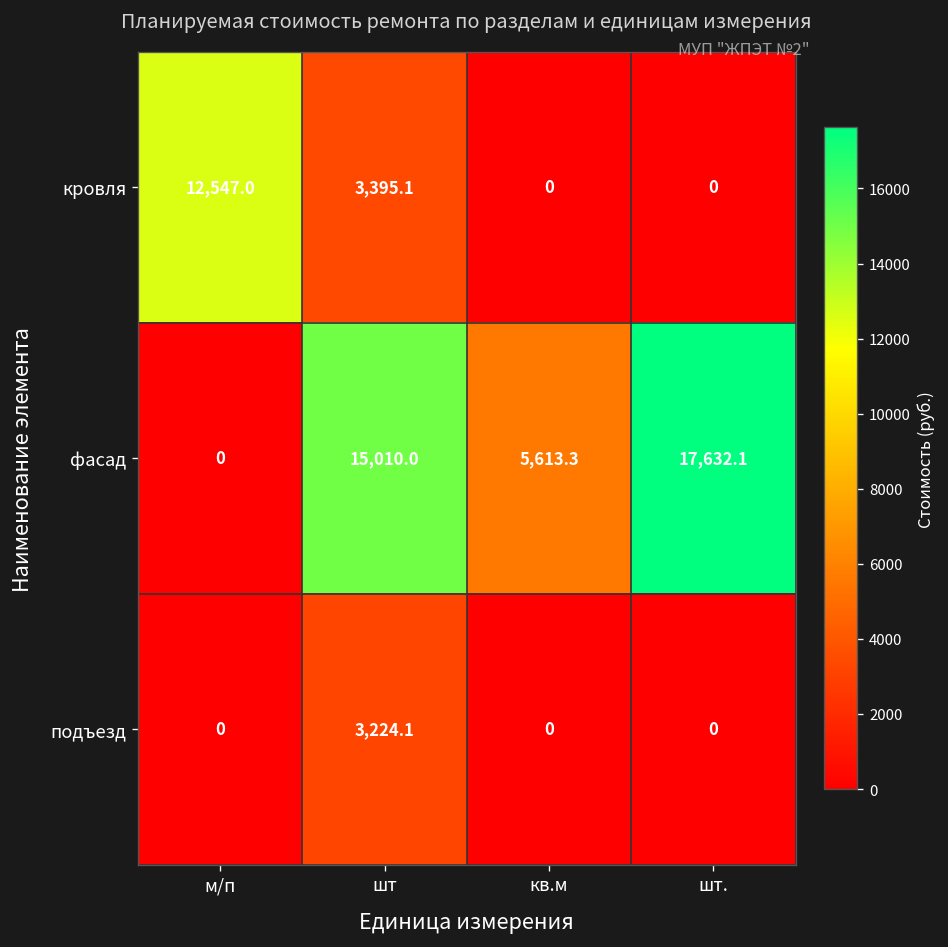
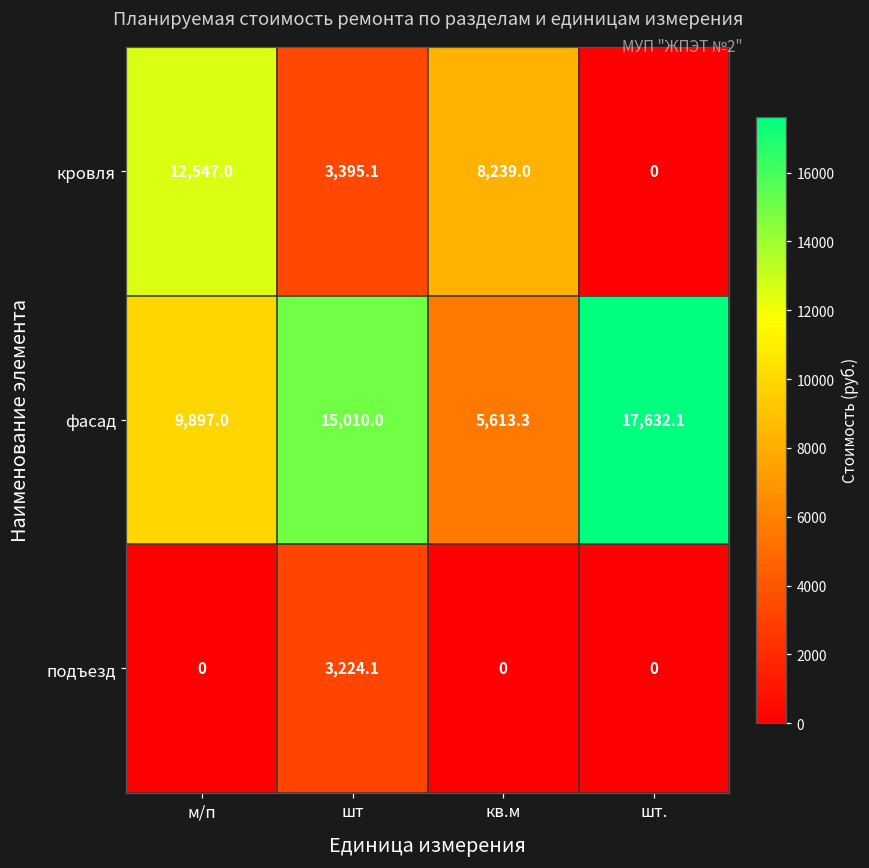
кровля, кв.м: 0 -> 8,239.0
фасад, м/п: 0 -> 9,897.0
